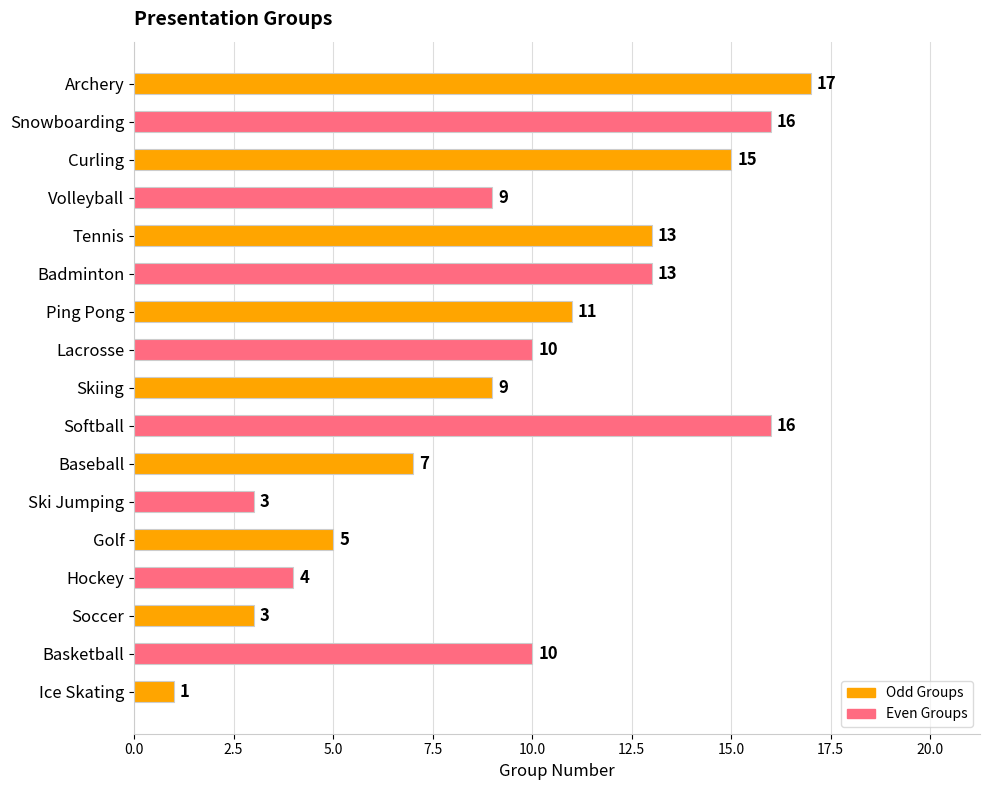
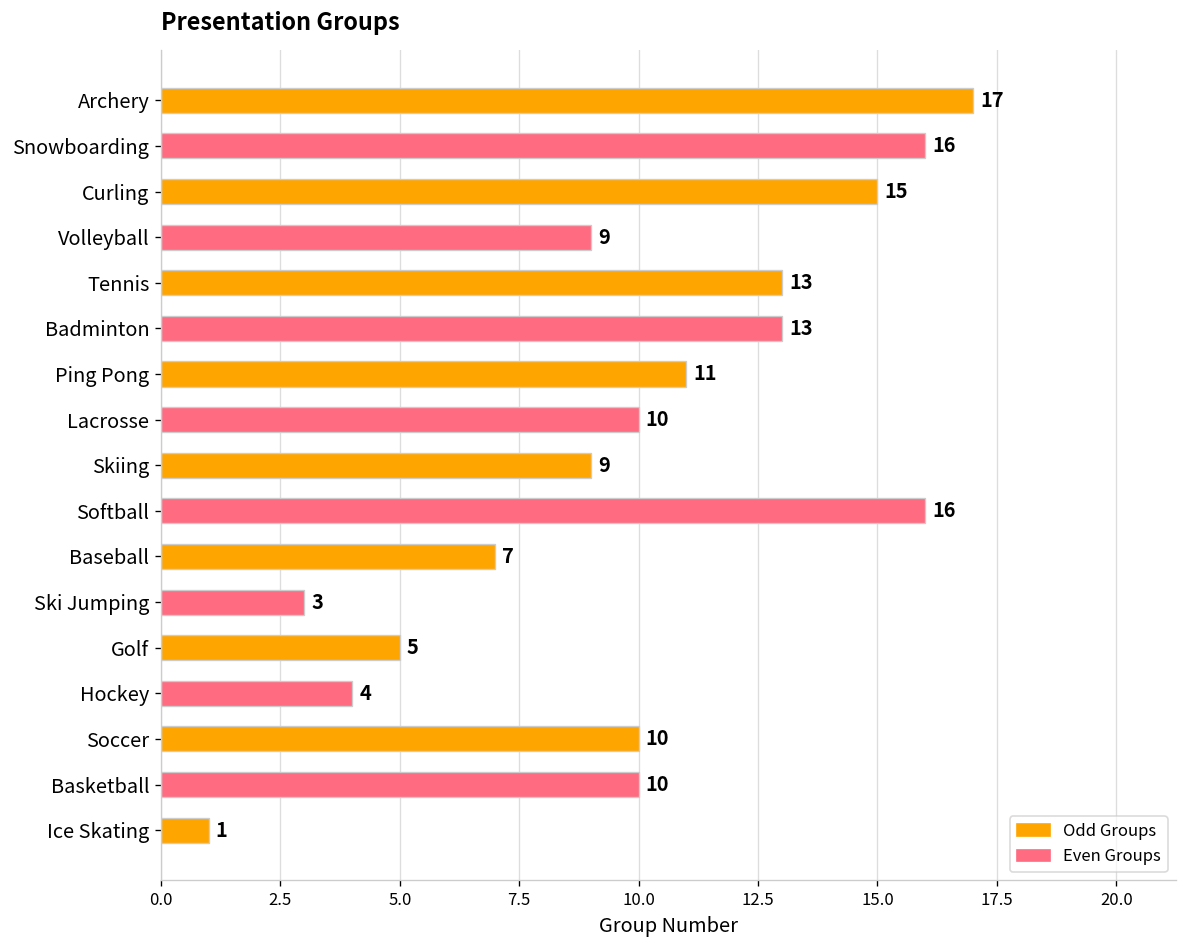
Soccer: 3 -> 10
